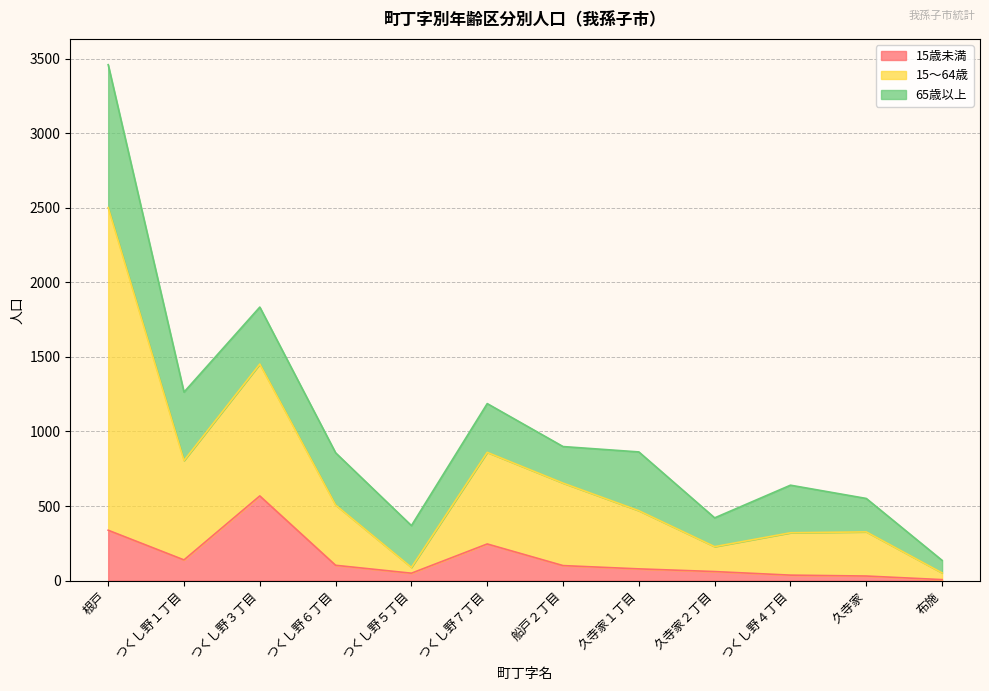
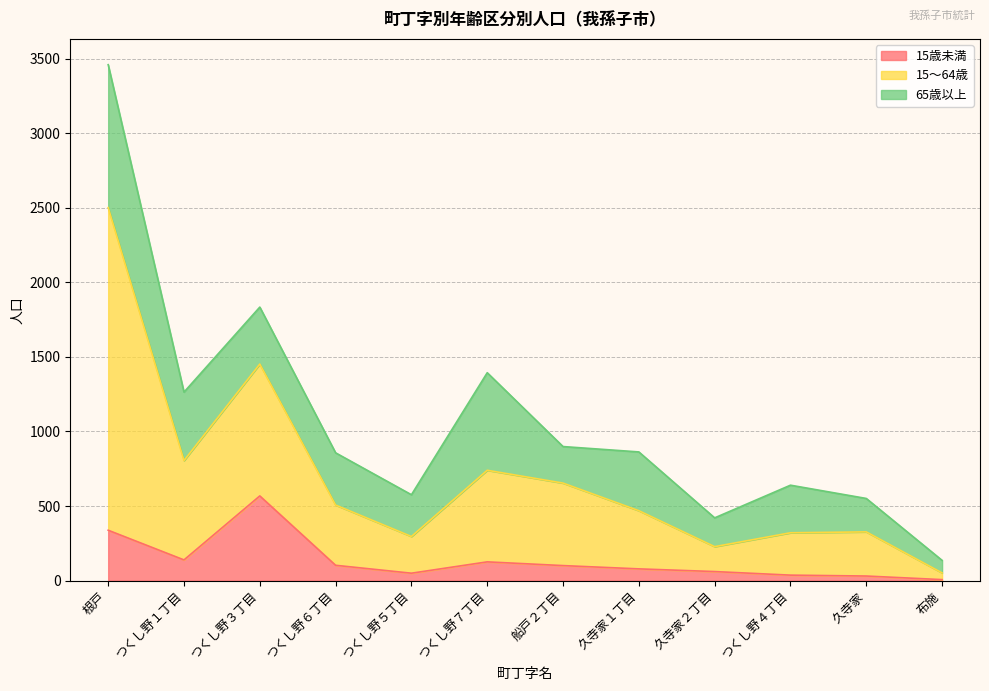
15～64歳, つくし野５丁目: 40 -> 250
15歳未満, つくし野７丁目: 250 -> 130
65歳以上, つくし野７丁目: 330 -> 650
